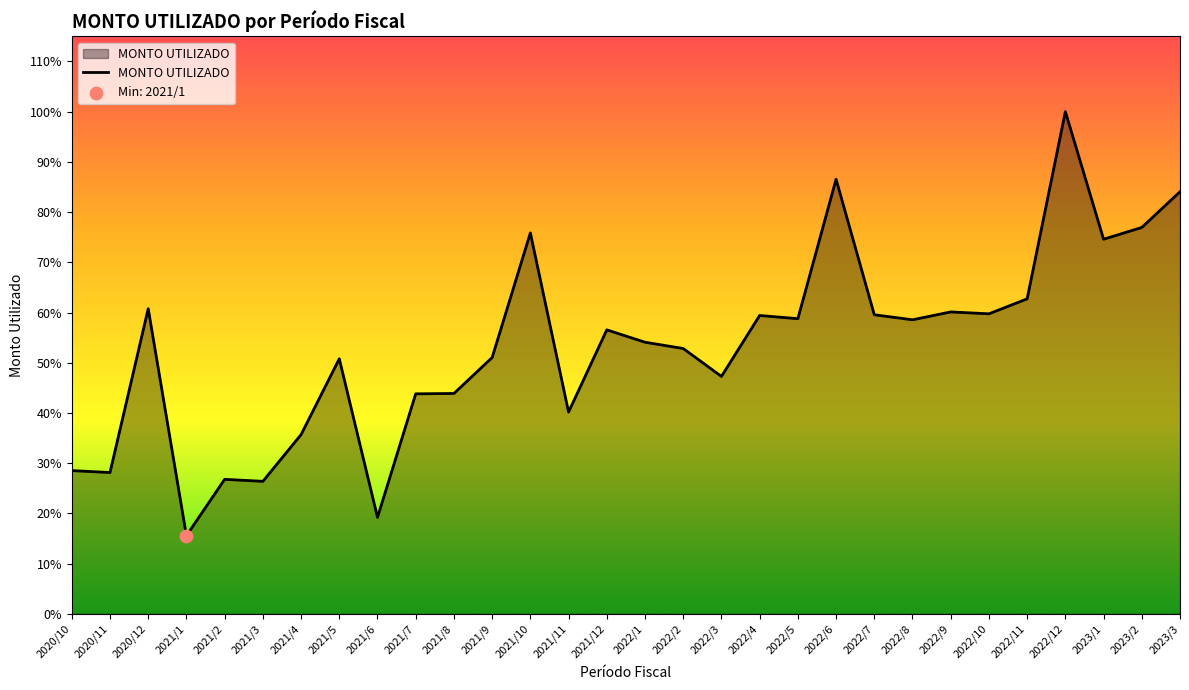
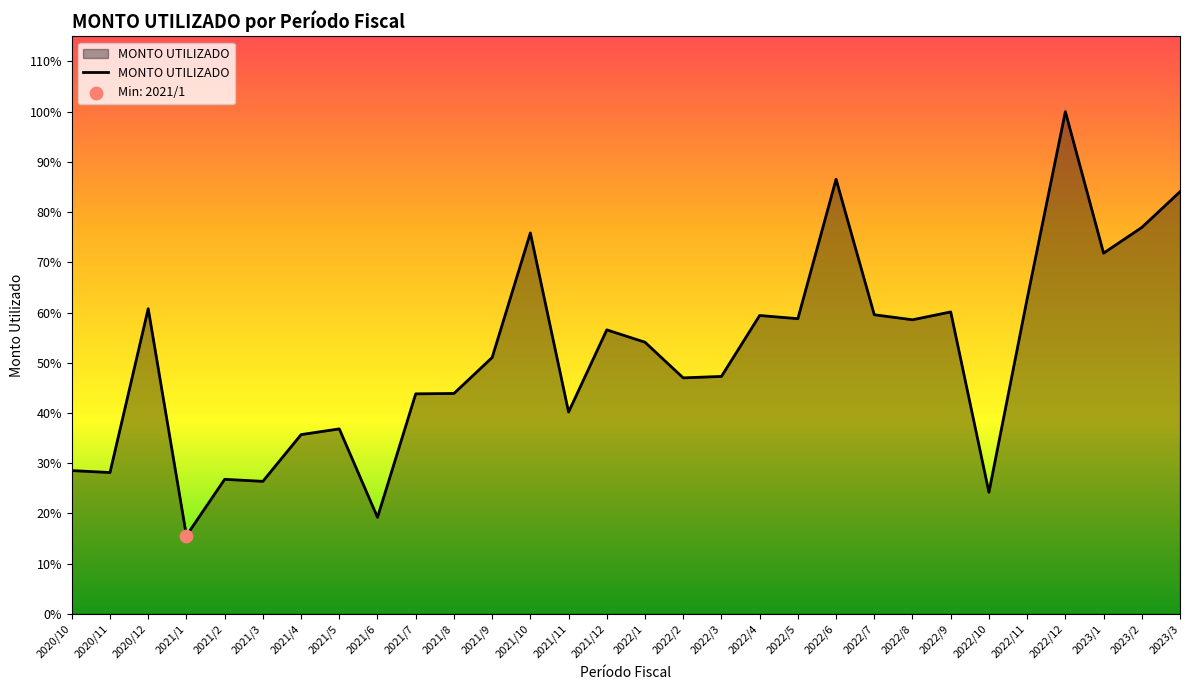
MONTO UTILIZADO, 2021/5: 51% -> 37%
MONTO UTILIZADO, 2022/2: 53% -> 47%
MONTO UTILIZADO, 2022/10: 60% -> 24%
MONTO UTILIZADO, 2023/1: 75% -> 72%
